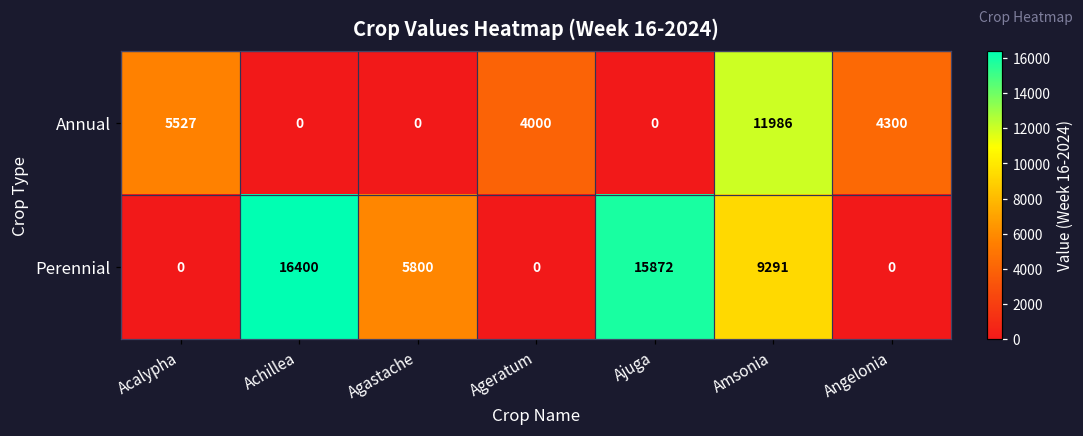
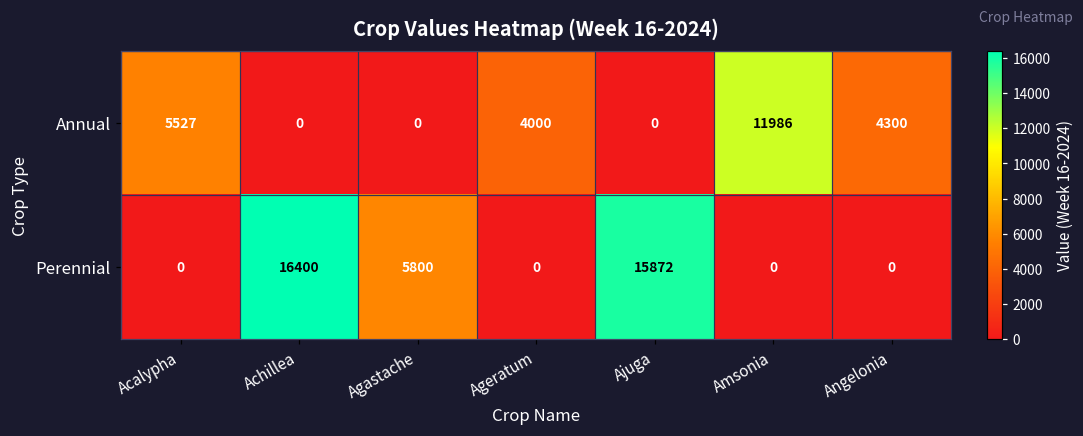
Perennial, Amsonia: 9291 -> 0
